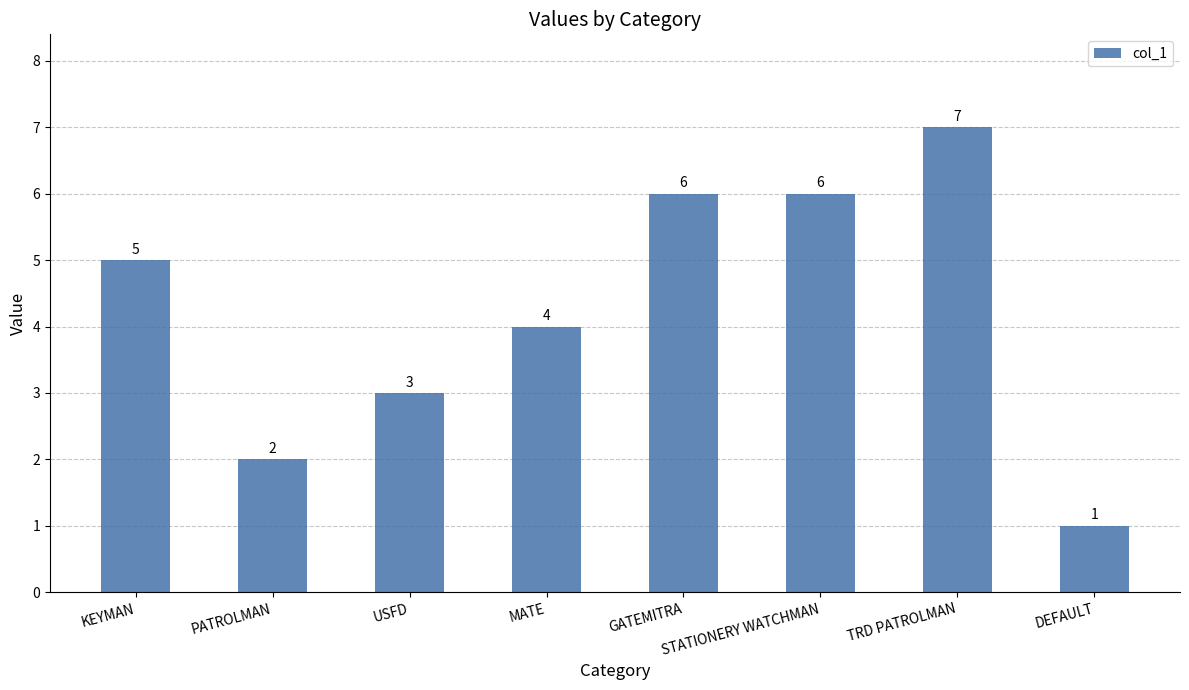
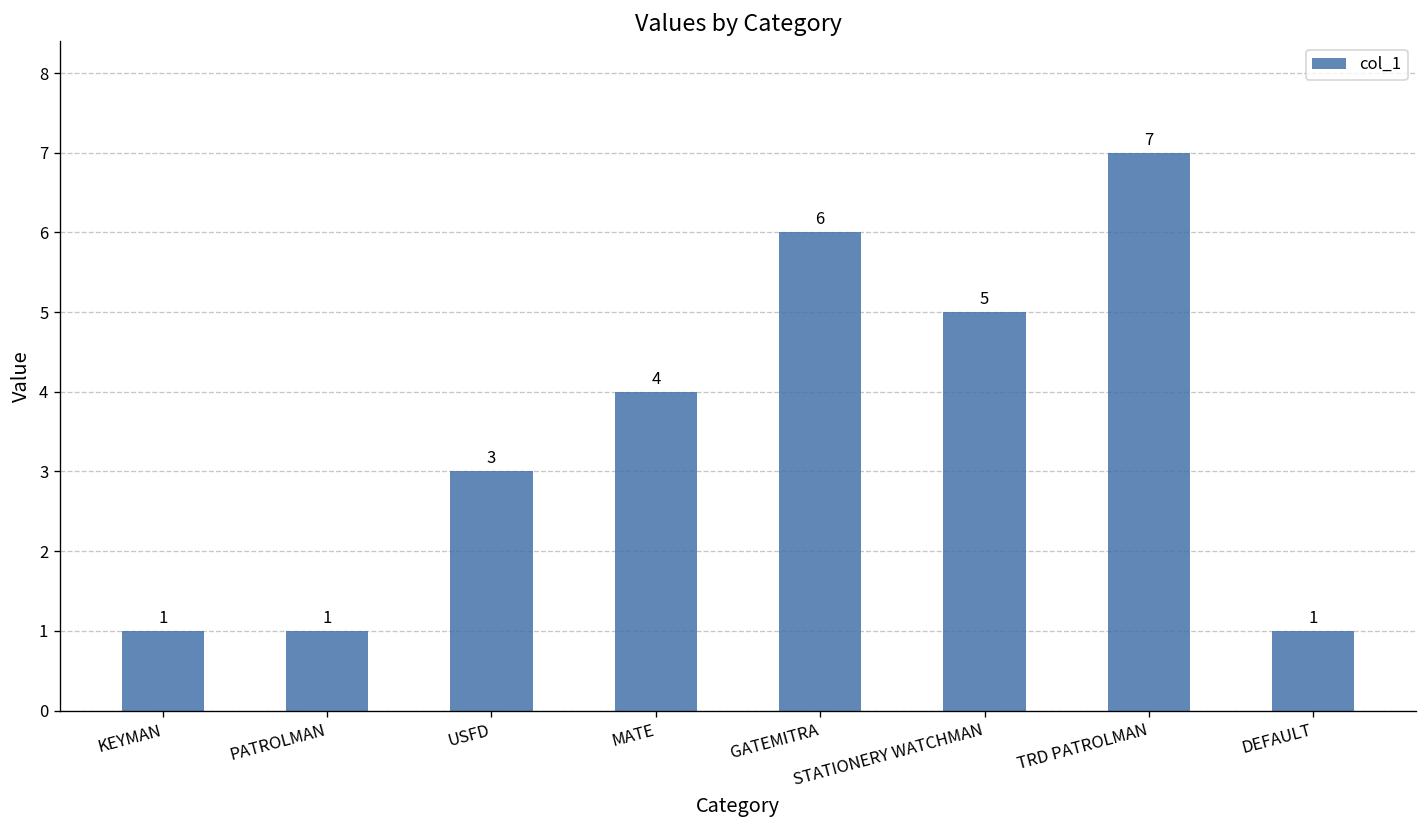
KEYMAN: 5 -> 1
PATROLMAN: 2 -> 1
STATIONERY WATCHMAN: 6 -> 5
